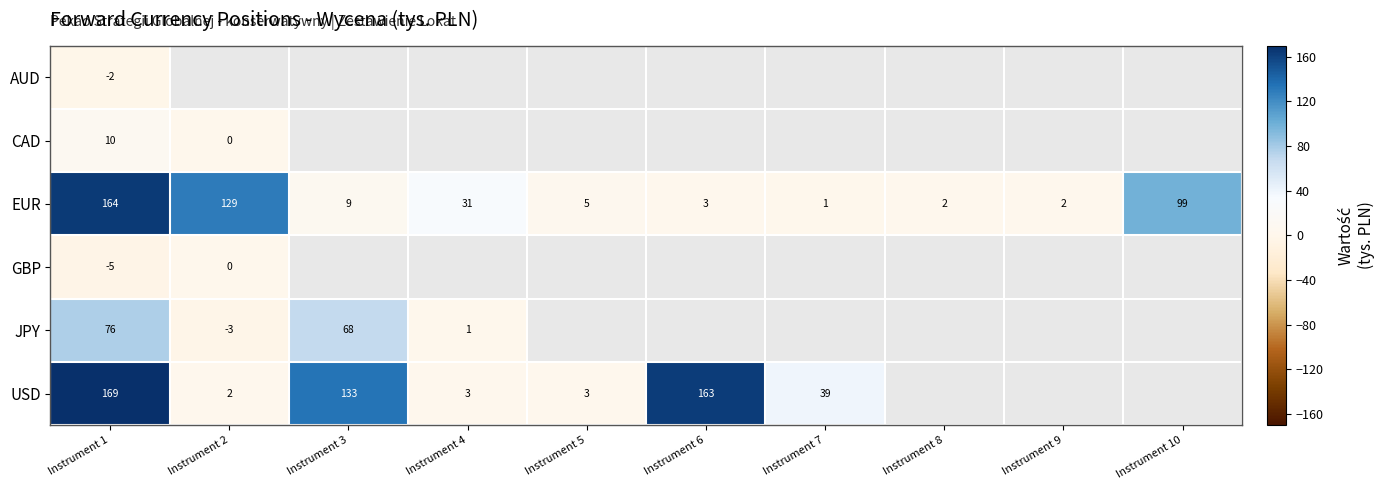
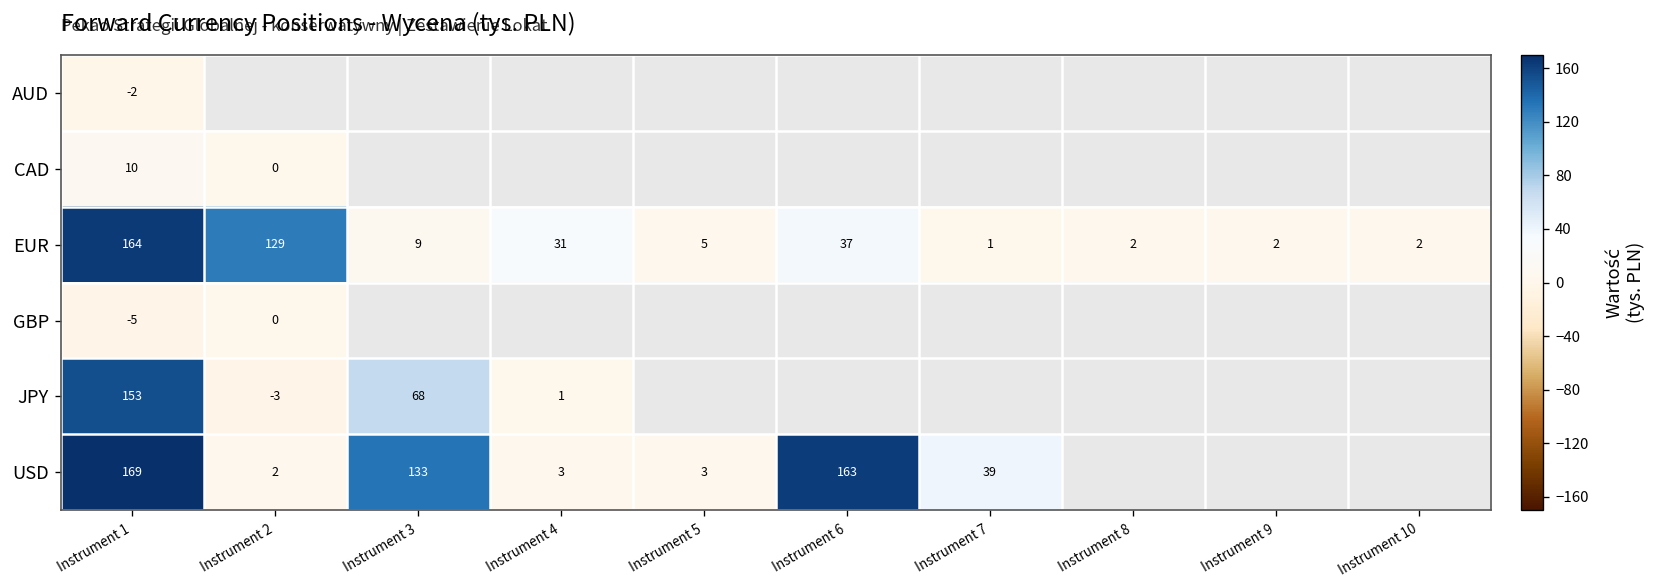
EUR, Instrument 6: 3 -> 37
EUR, Instrument 10: 99 -> 2
JPY, Instrument 1: 76 -> 153
